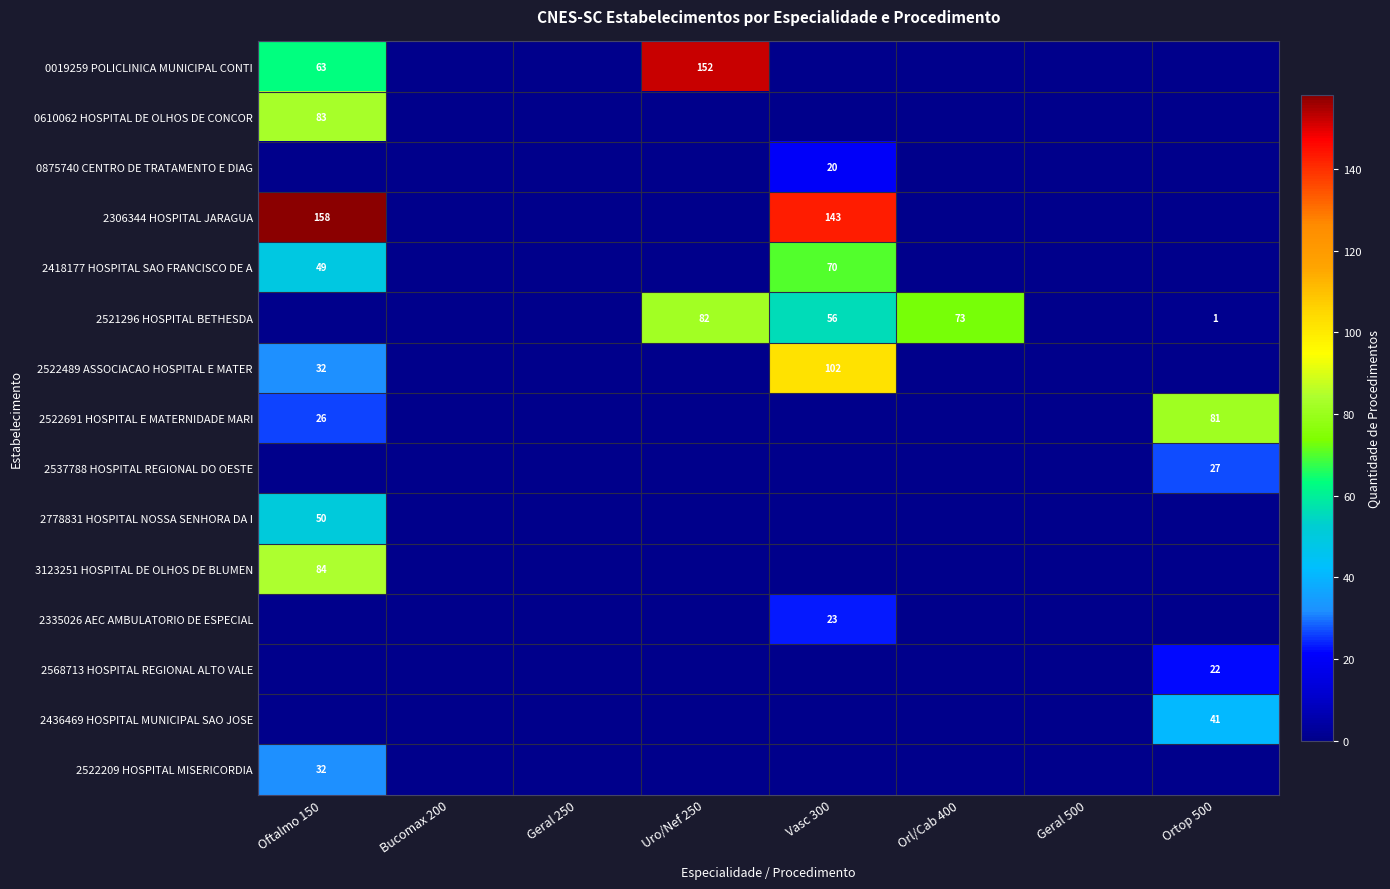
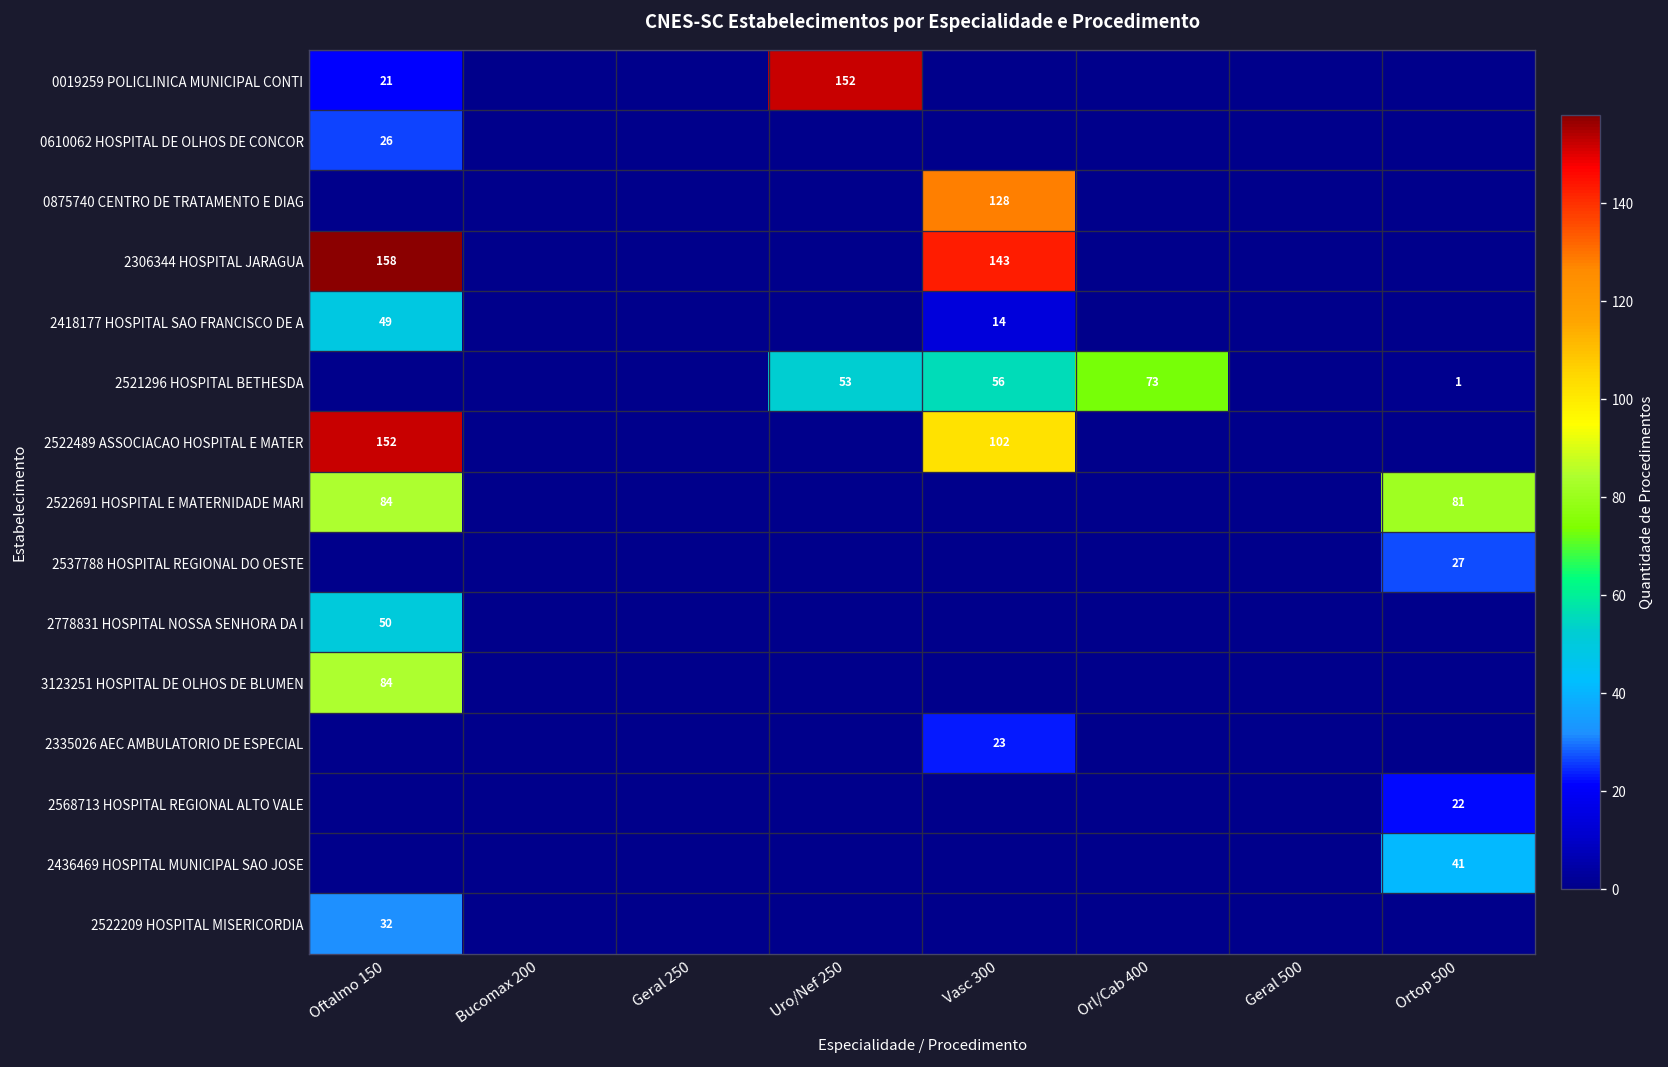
0019259 POLICLINICA MUNICIPAL CONTI, Oftalmo 150: 63 -> 21
0610062 HOSPITAL DE OLHOS DE CONCOR, Oftalmo 150: 83 -> 26
0875740 CENTRO DE TRATAMENTO E DIAG, Vasc 300: 20 -> 128
2418177 HOSPITAL SAO FRANCISCO DE A, Vasc 300: 70 -> 14
2521296 HOSPITAL BETHESDA, Uro/Nef 250: 82 -> 53
2522489 ASSOCIACAO HOSPITAL E MATER, Oftalmo 150: 32 -> 152
2522691 HOSPITAL E MATERNIDADE MARI, Oftalmo 150: 26 -> 84
